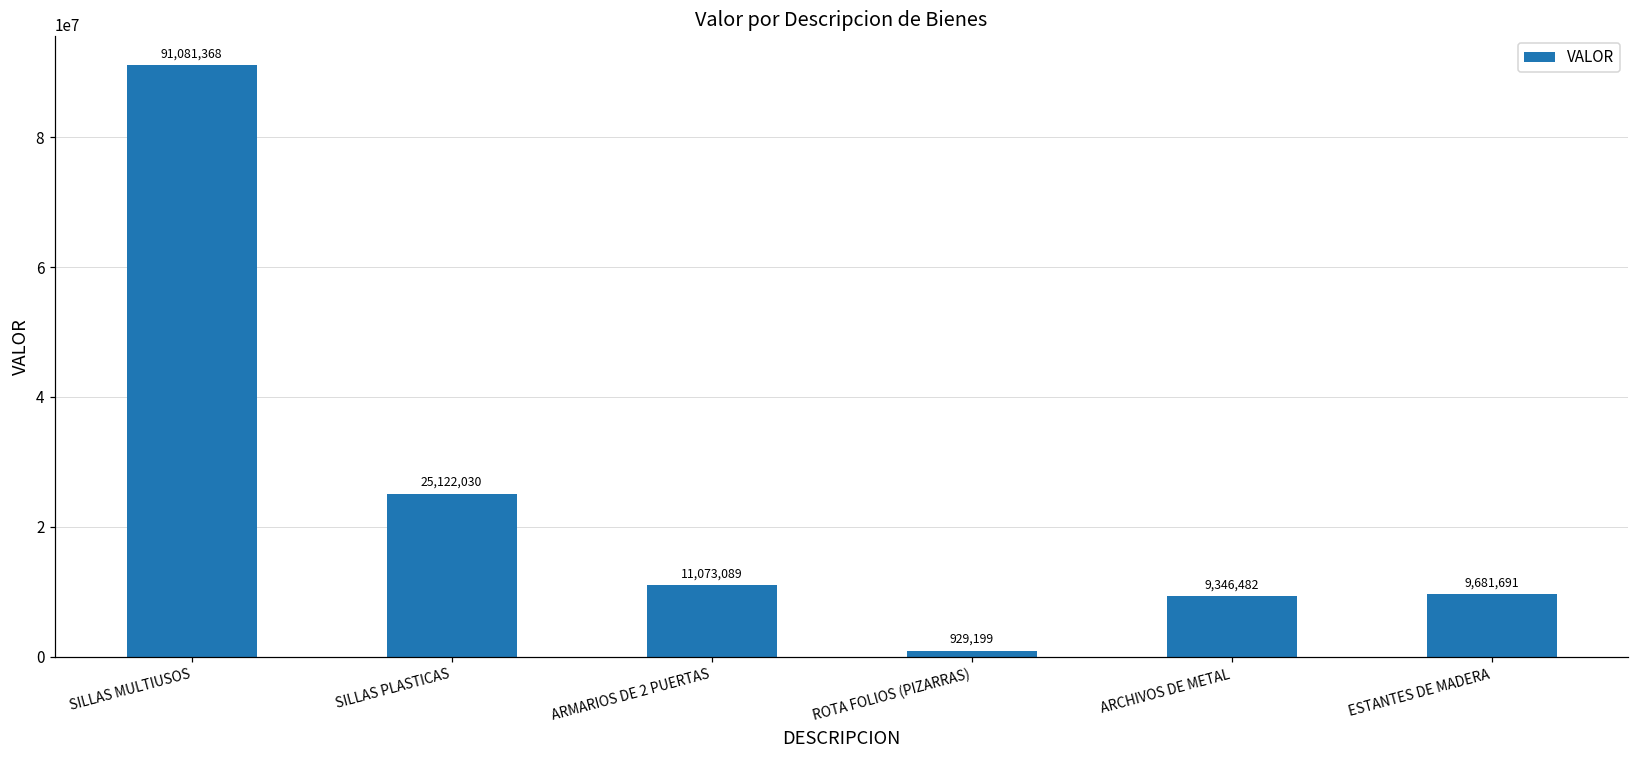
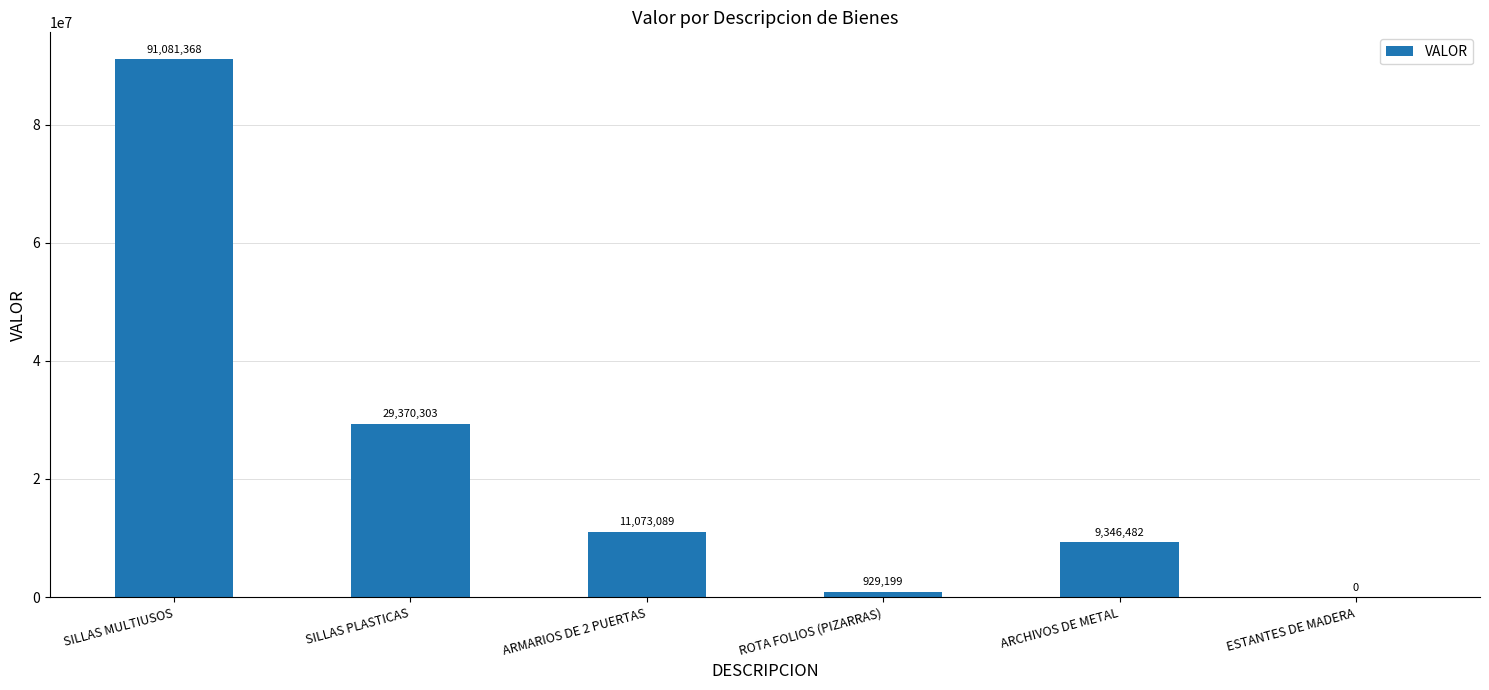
SILLAS PLASTICAS: 25,122,030 -> 29,370,303
ESTANTES DE MADERA: 9,681,691 -> 0
